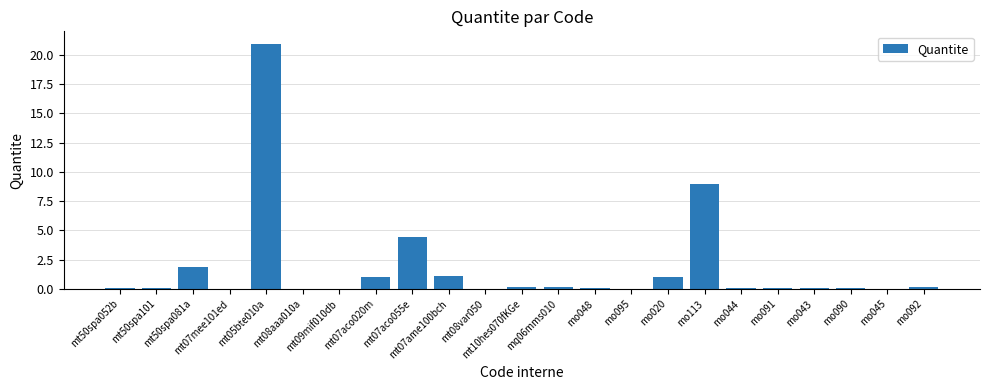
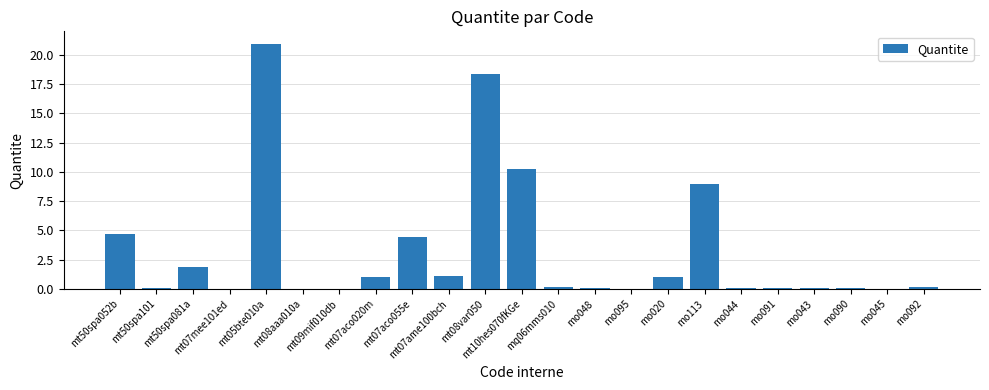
mt50spa052b: 0.0 -> 4.7
mt08var050: 0.0 -> 18.4
mt10hes070fKGe: 0.1 -> 10.2
